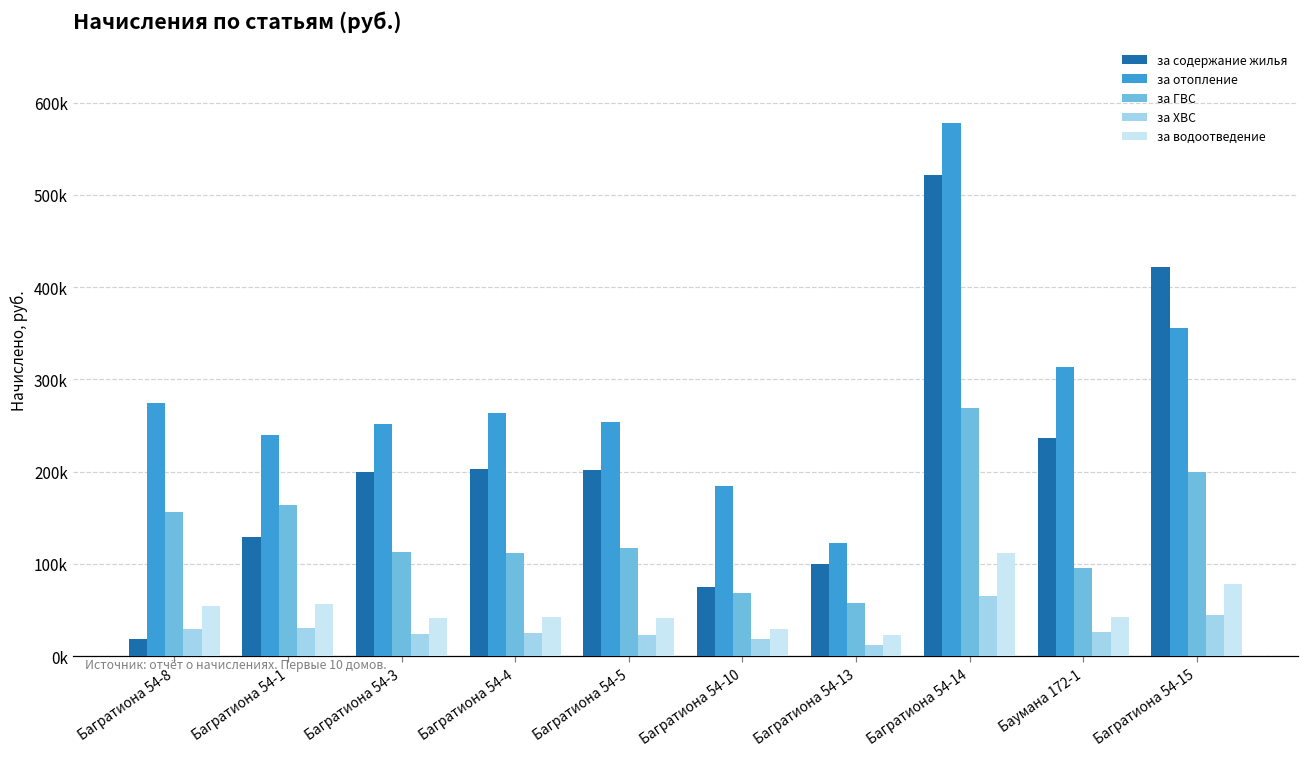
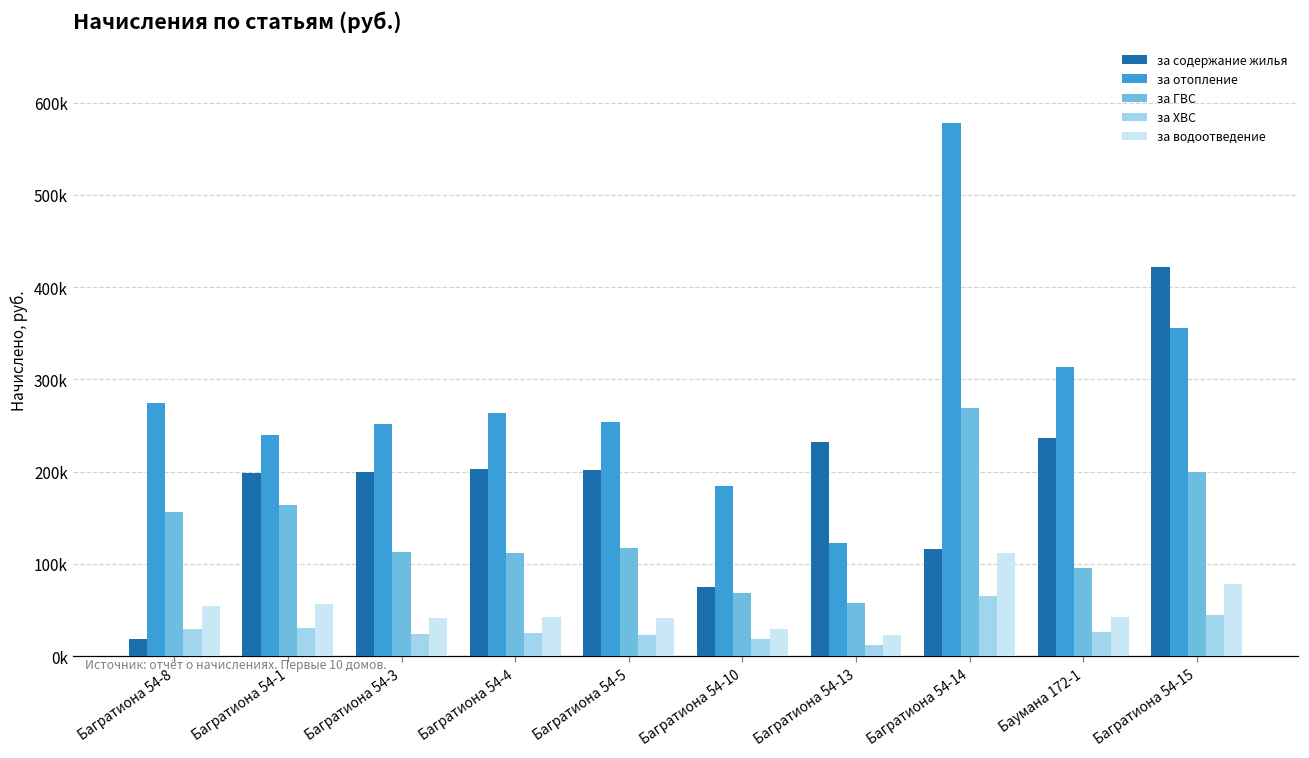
за содержание жилья, Багратиона 54-1: 130000 -> 200000
за содержание жилья, Багратиона 54-13: 100000 -> 230000
за содержание жилья, Багратиона 54-14: 520000 -> 120000
